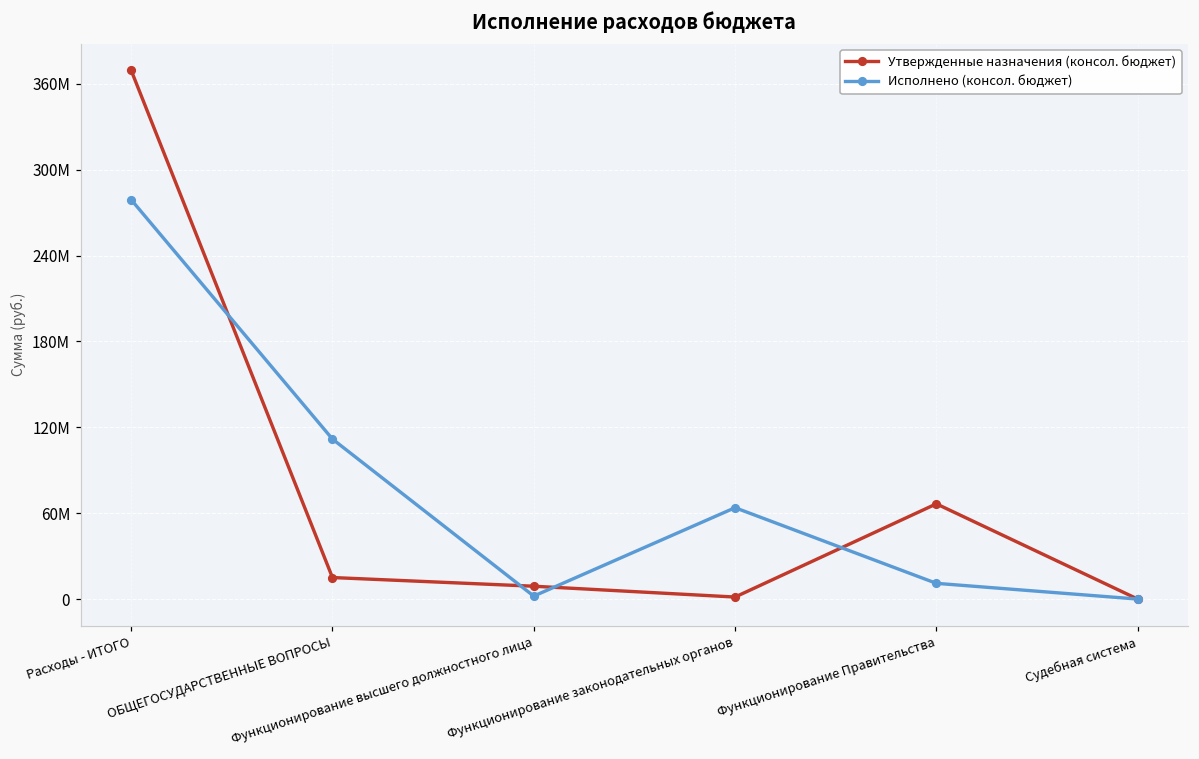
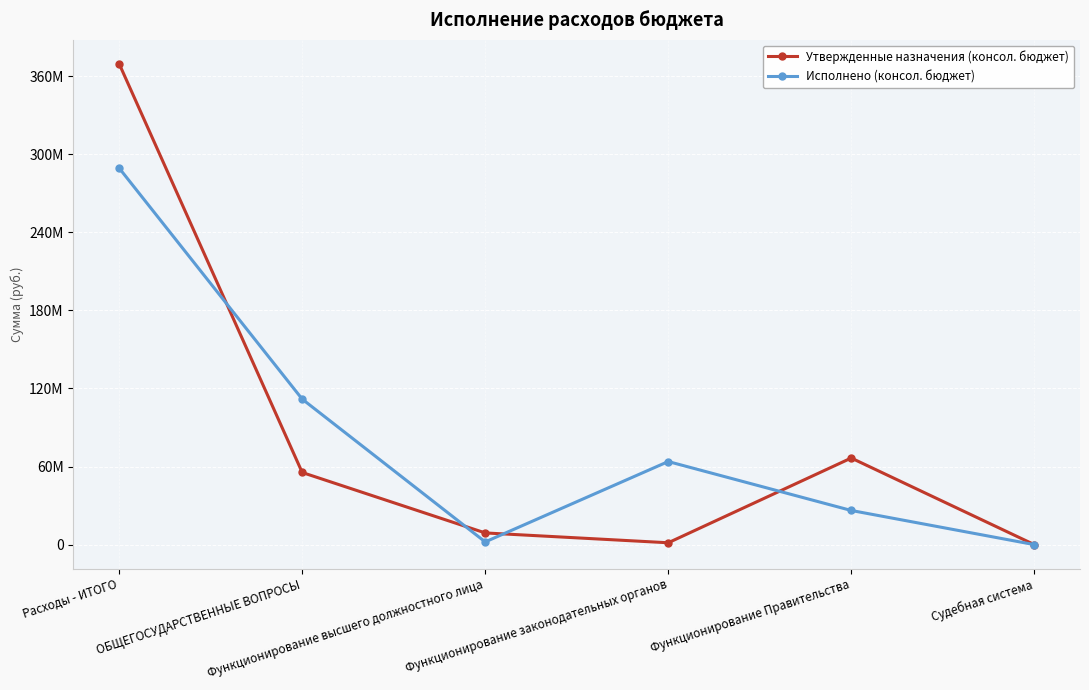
Исполнено (консол. бюджет), Расходы - ИТОГО: 279000000 -> 289000000
Утвержденные назначения (консол. бюджет), ОБЩЕГОСУДАРСТВЕННЫЕ ВОПРОСЫ: 15000000 -> 55000000
Исполнено (консол. бюджет), Функционирование Правительства: 11000000 -> 26000000
